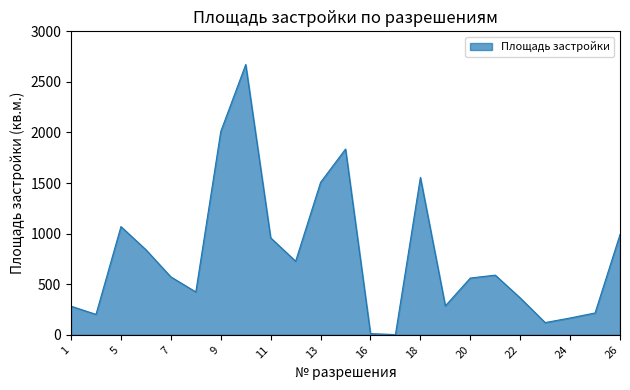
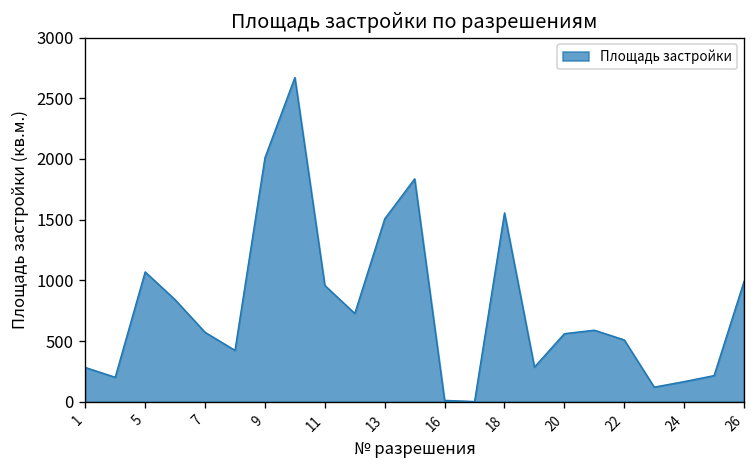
22: 360 -> 510
